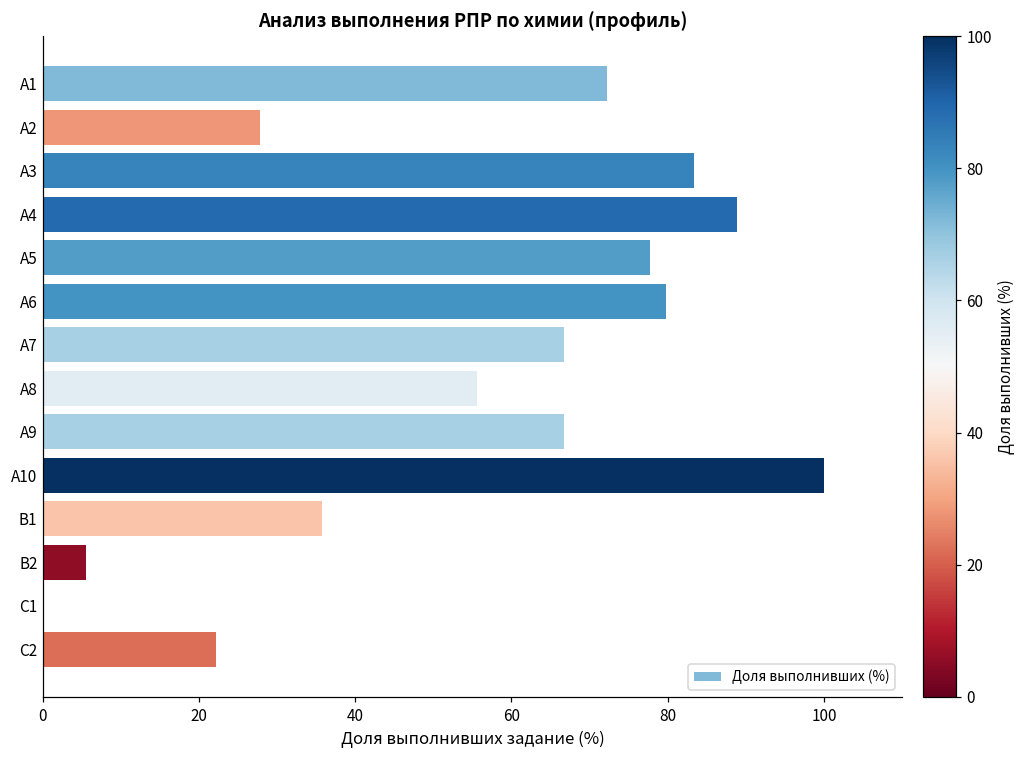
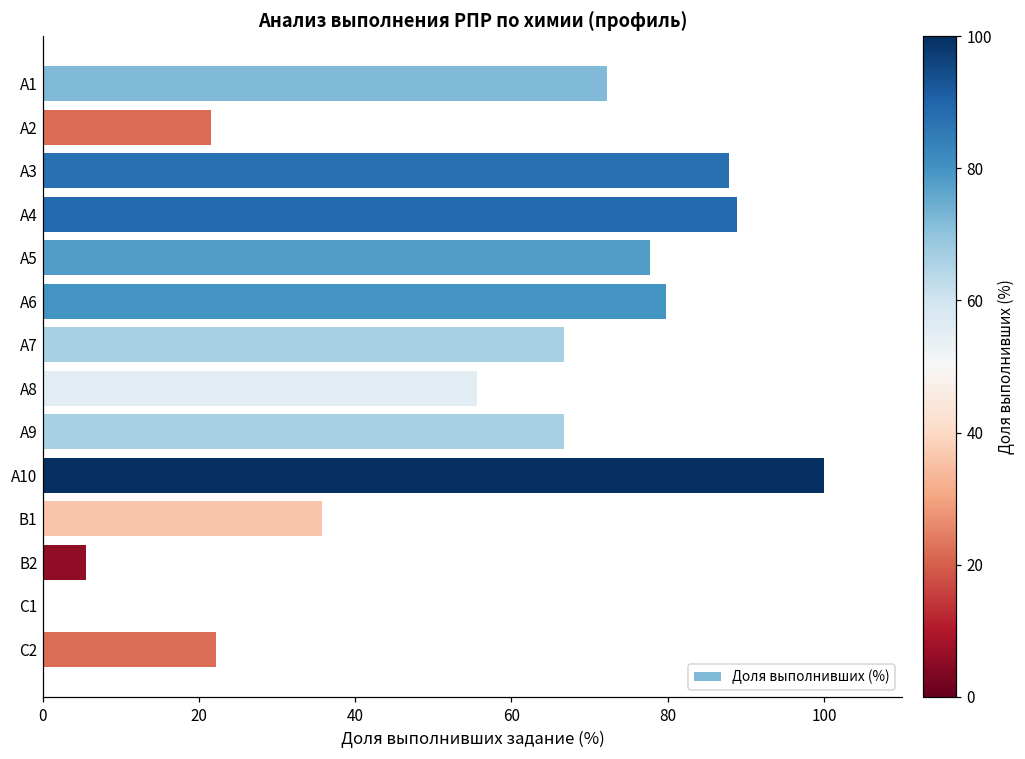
А2: 28 -> 22
А3: 83 -> 88
